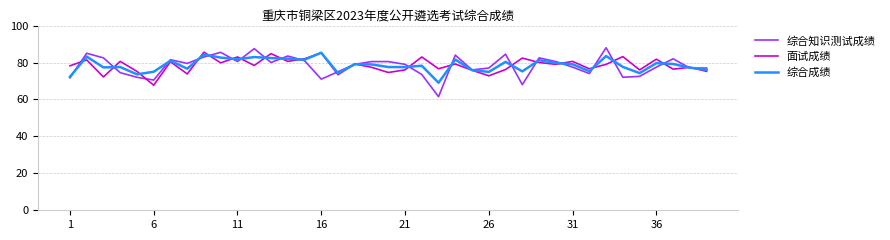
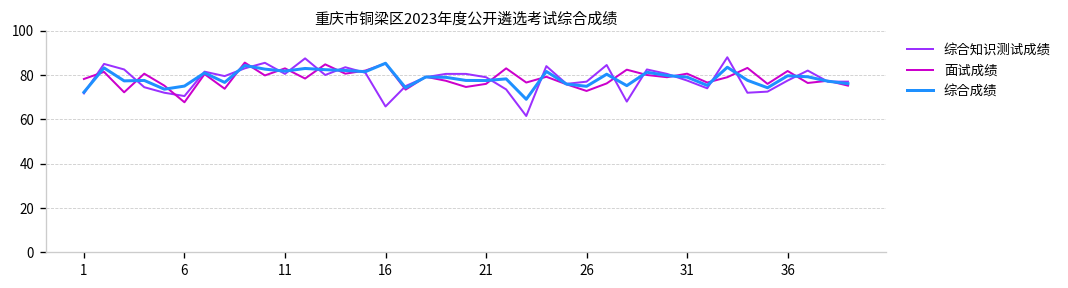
综合知识测试成绩, 16: 71 -> 66
